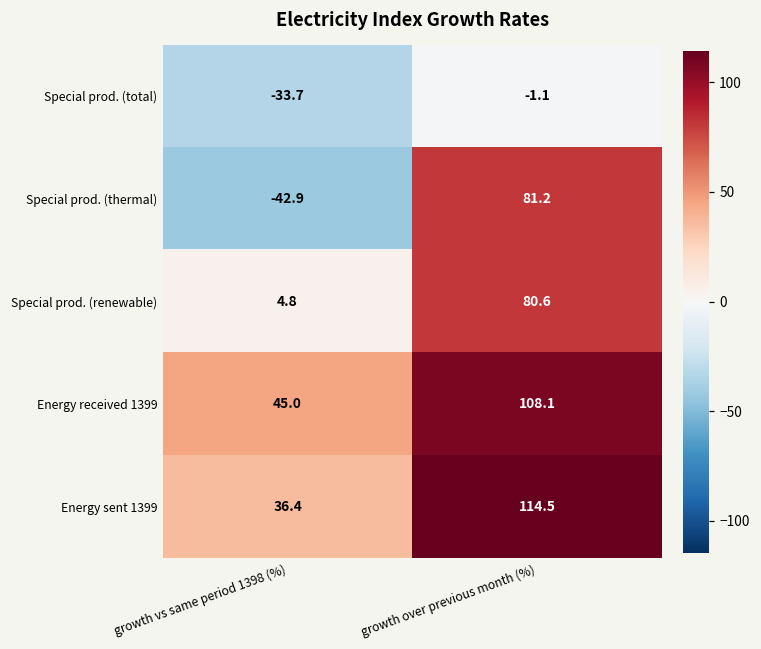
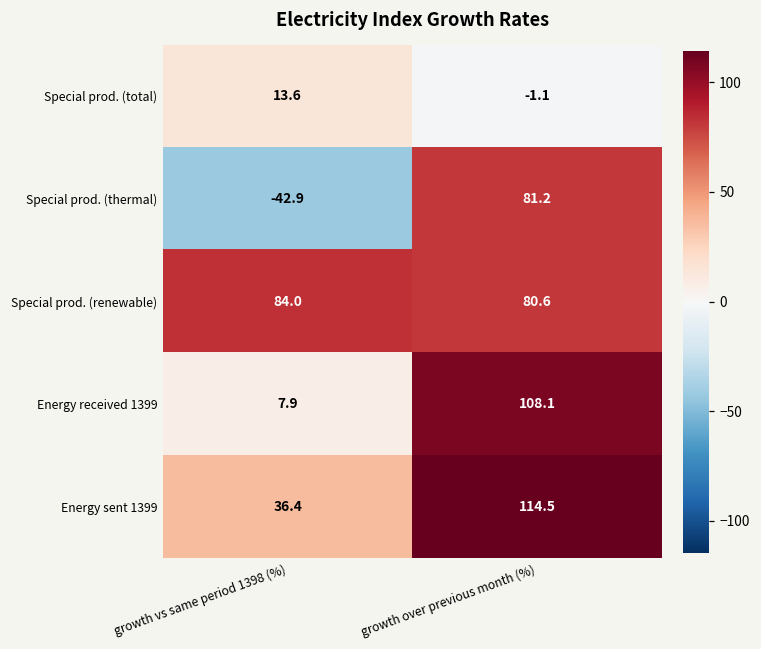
Special prod. (total), growth vs same period 1398 (%): -33.7 -> 13.6
Special prod. (renewable), growth vs same period 1398 (%): 4.8 -> 84.0
Energy received 1399, growth vs same period 1398 (%): 45.0 -> 7.9
